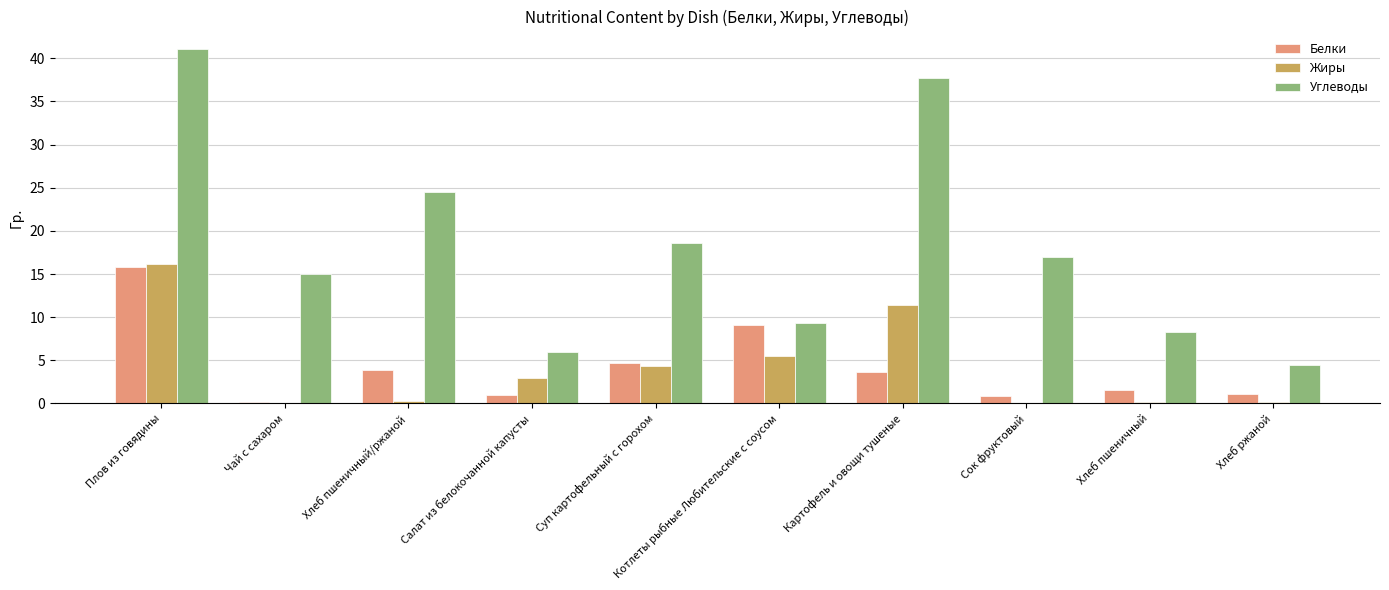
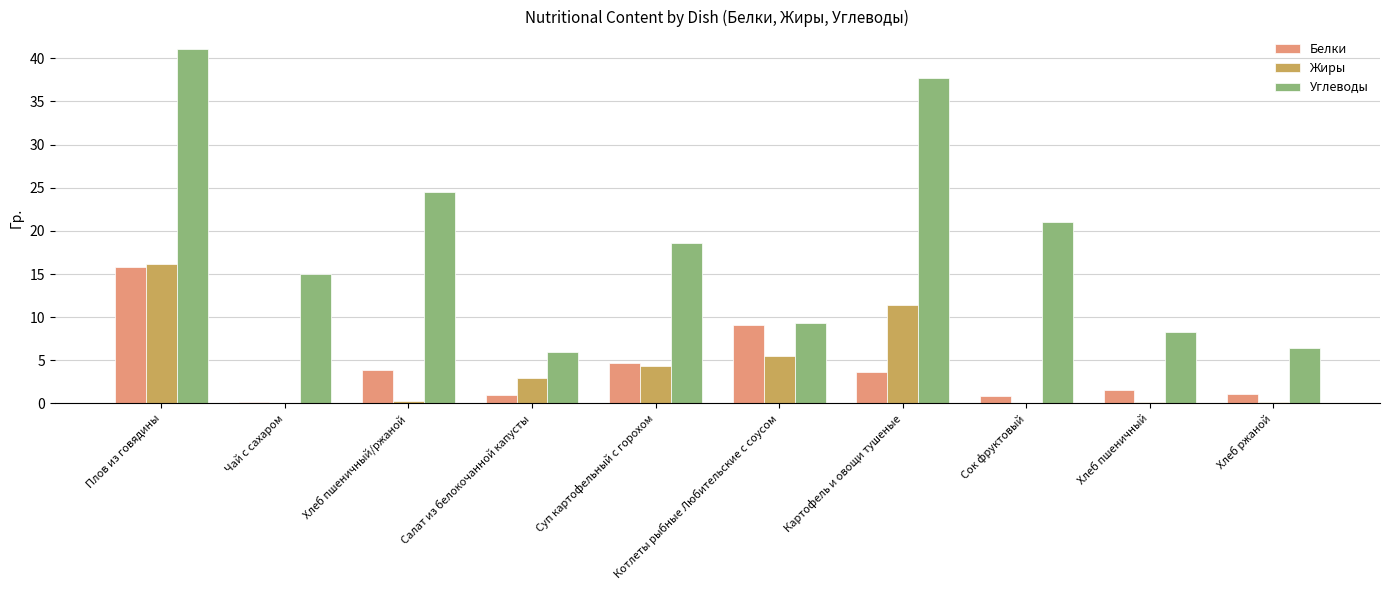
Углеводы, Сок фруктовый: 17 -> 21
Углеводы, Хлеб ржаной: 4 -> 6
